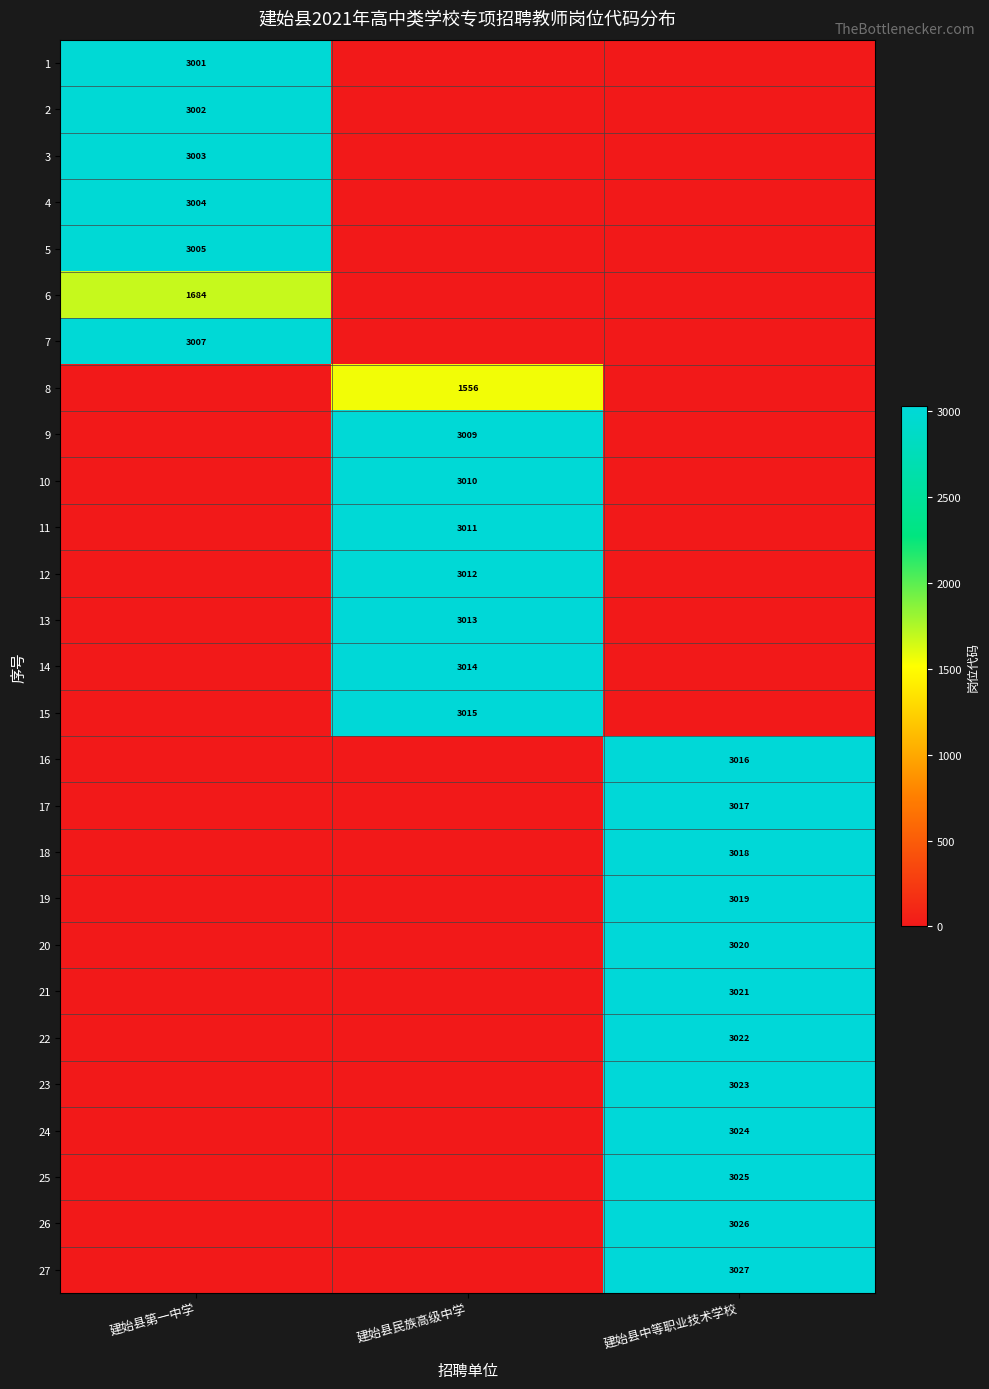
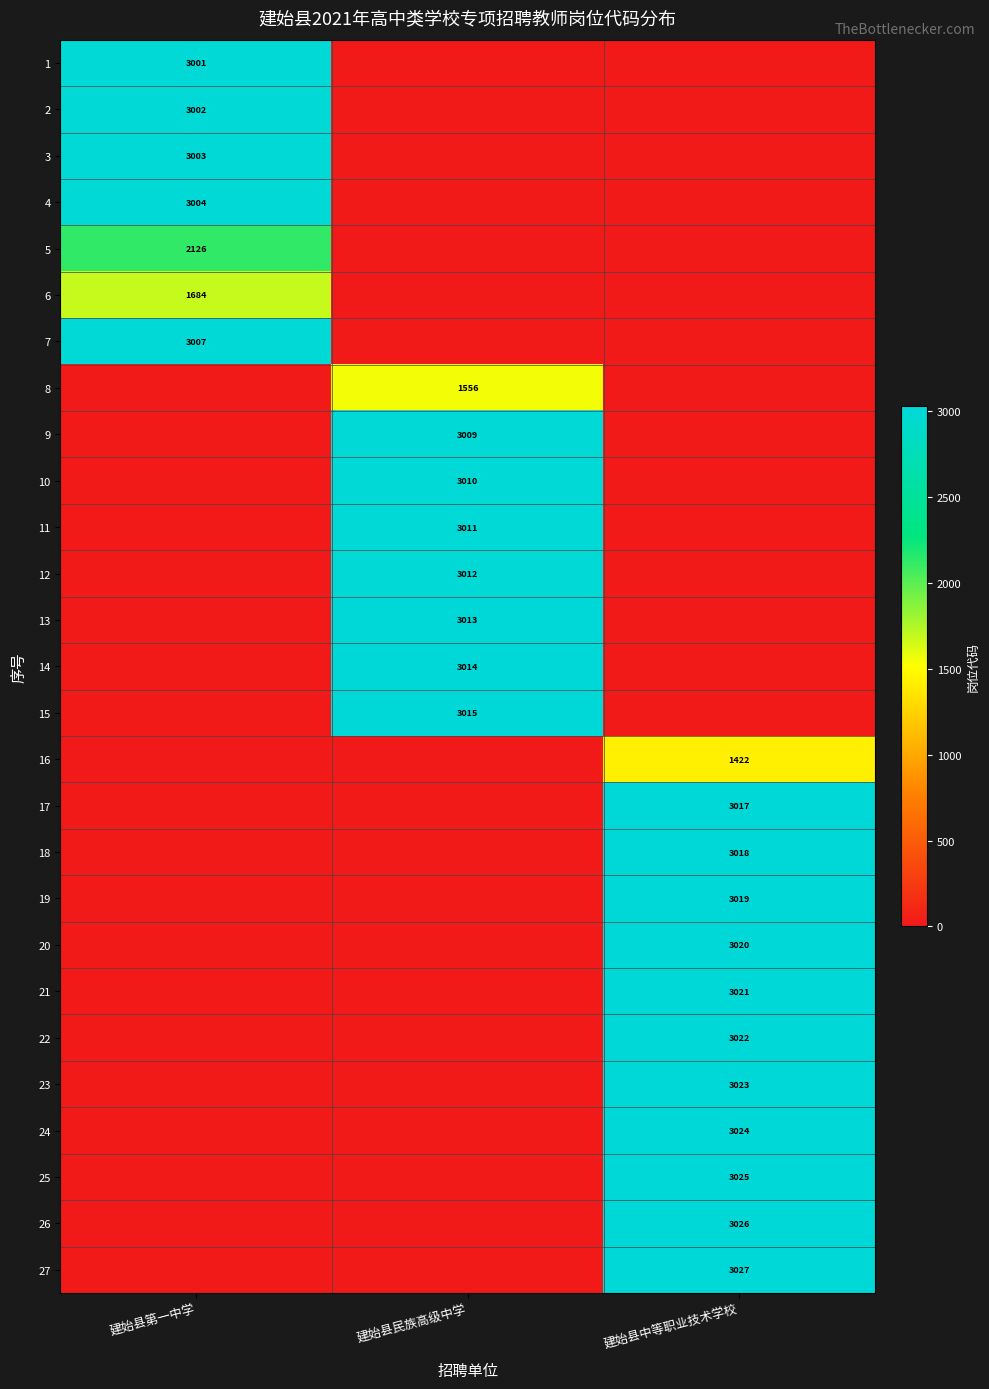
5, 建始县第一中学: 3005 -> 2126
16, 建始县中等职业技术学校: 3016 -> 1422
